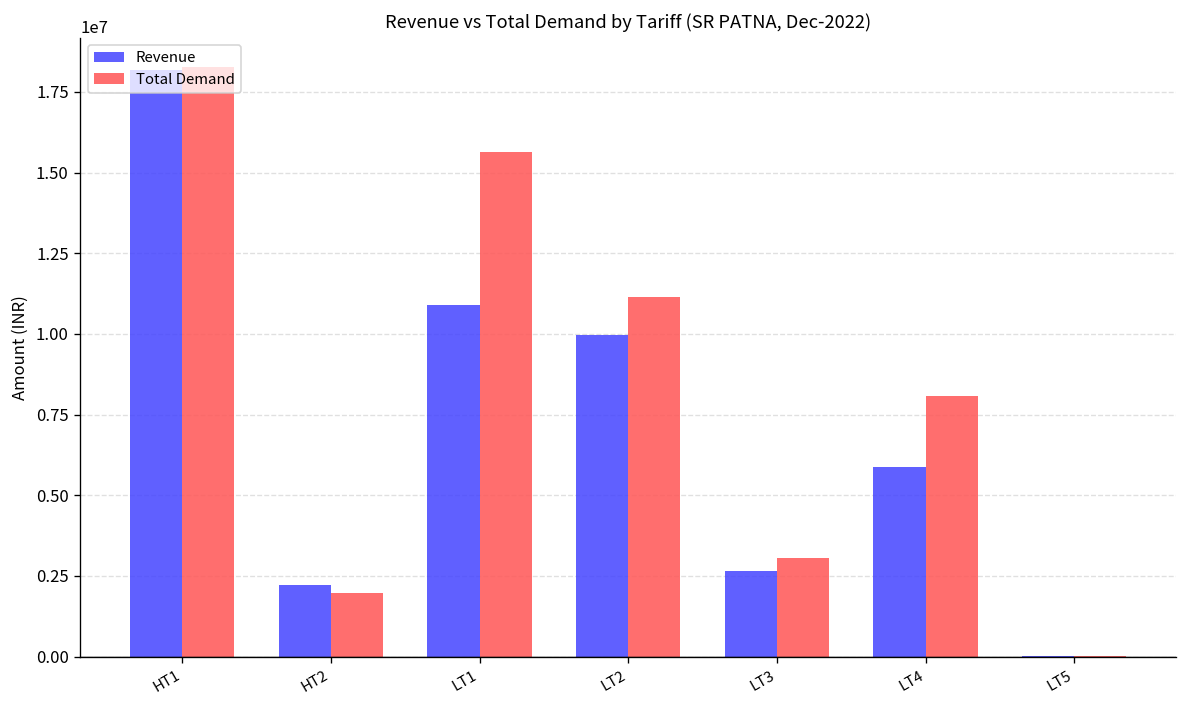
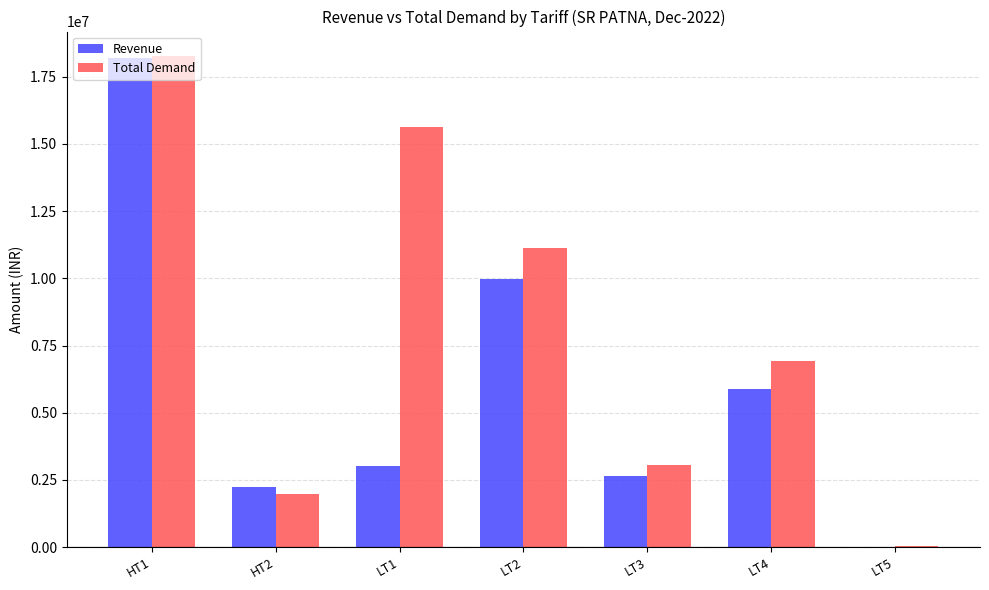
Revenue, LT1: 10900000 -> 3000000
Total Demand, LT4: 8100000 -> 6900000
